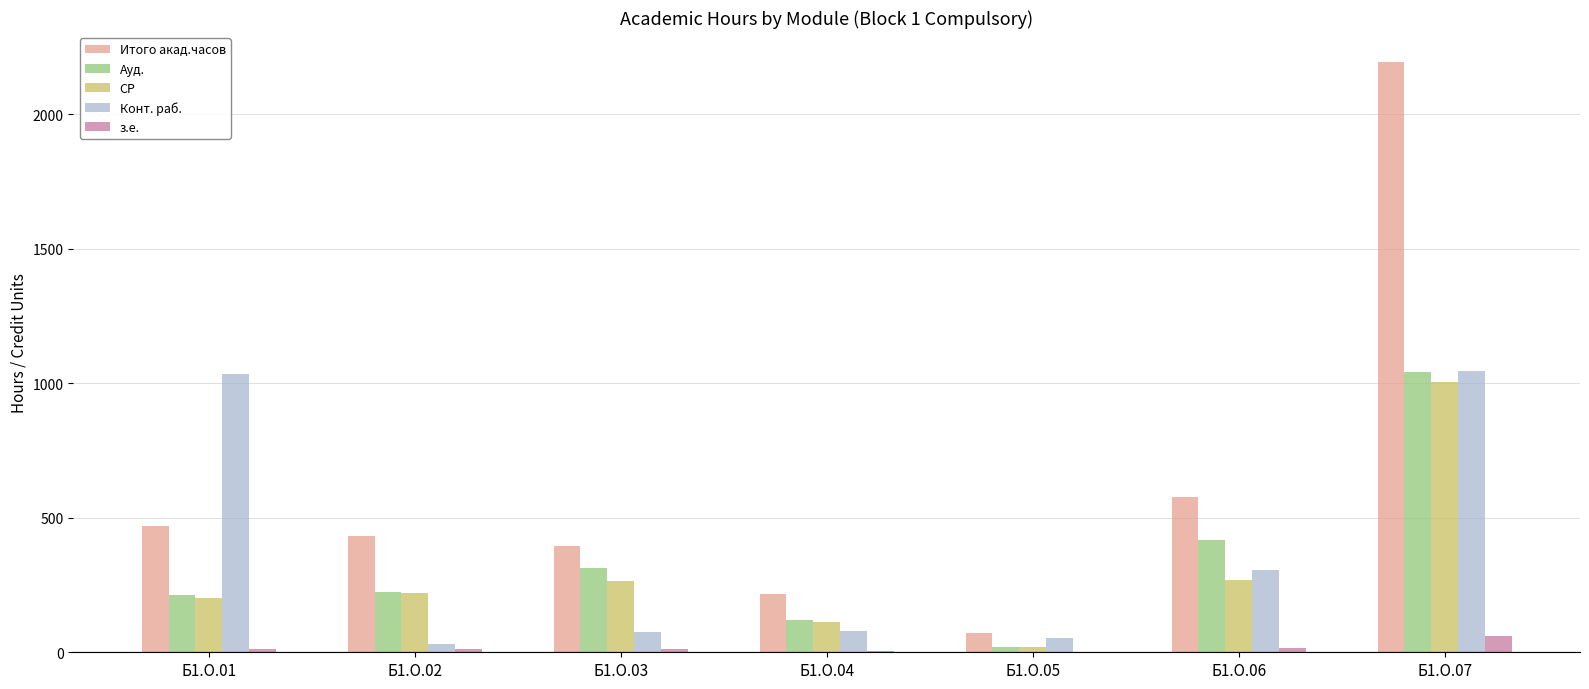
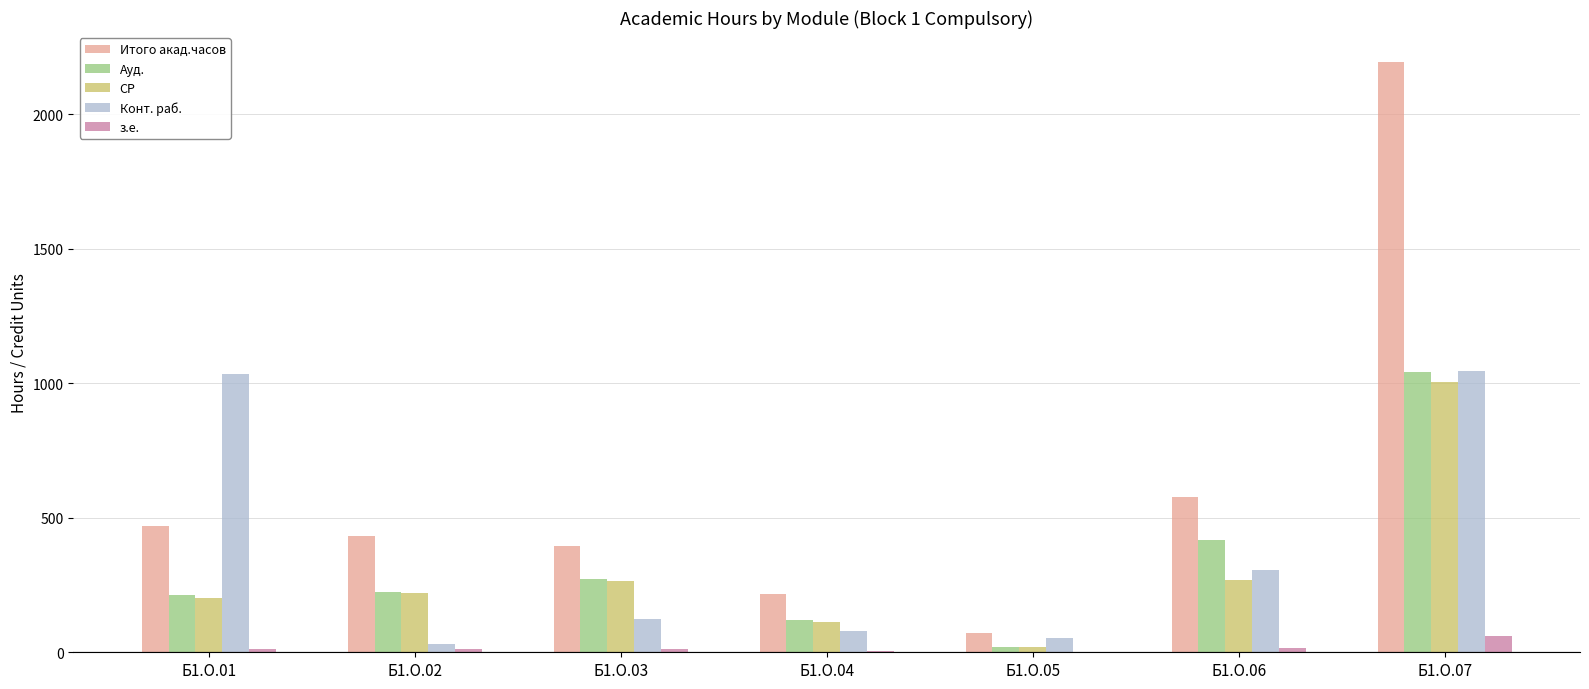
Ауд., Б1.О.03: 310 -> 270
Конт. раб., Б1.О.03: 70 -> 120
